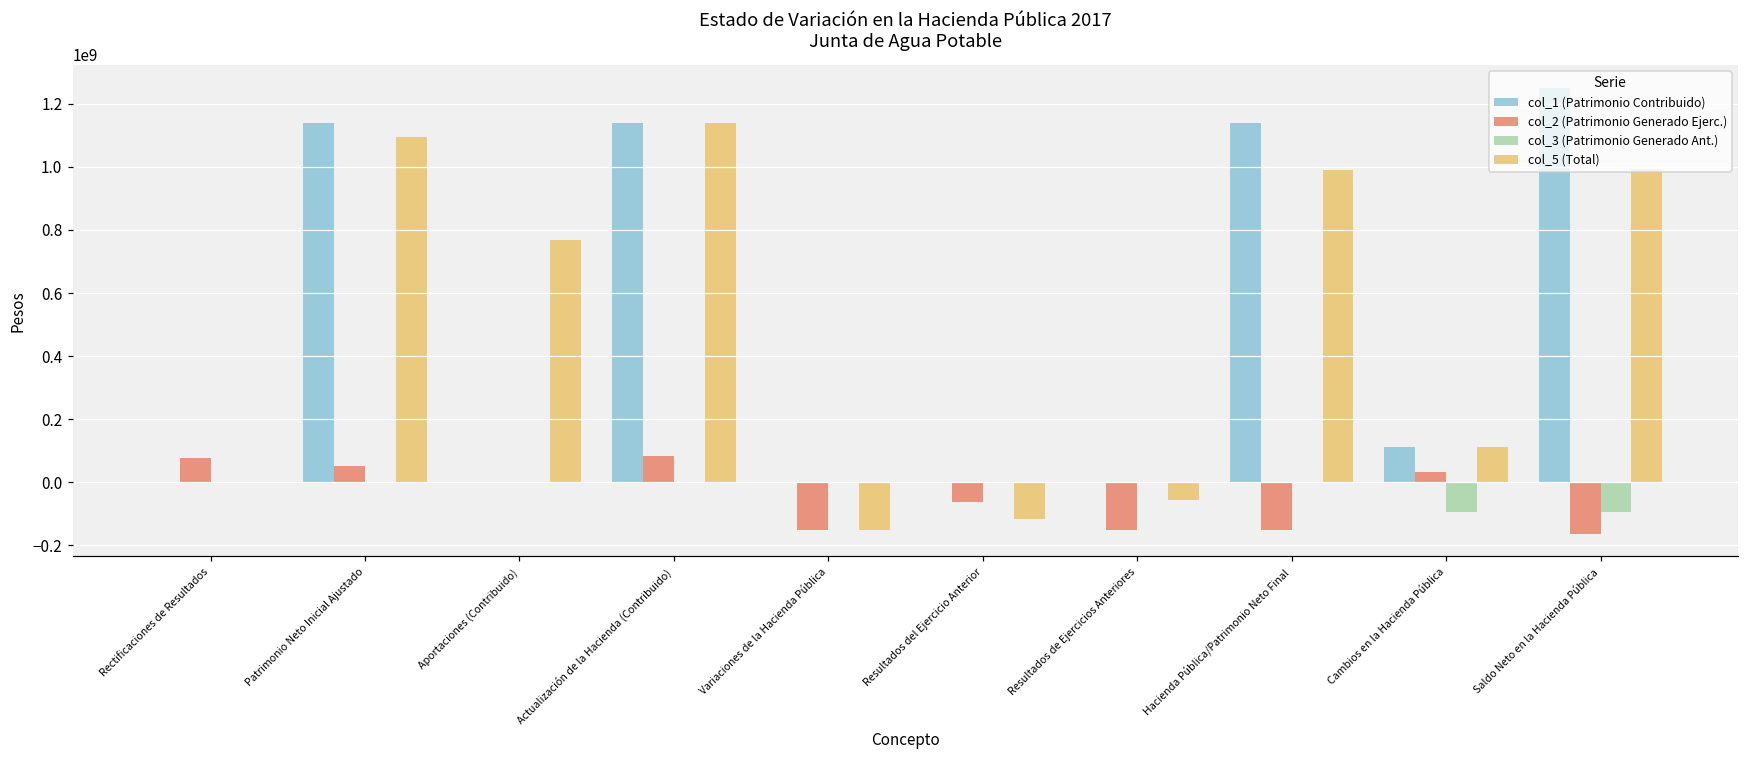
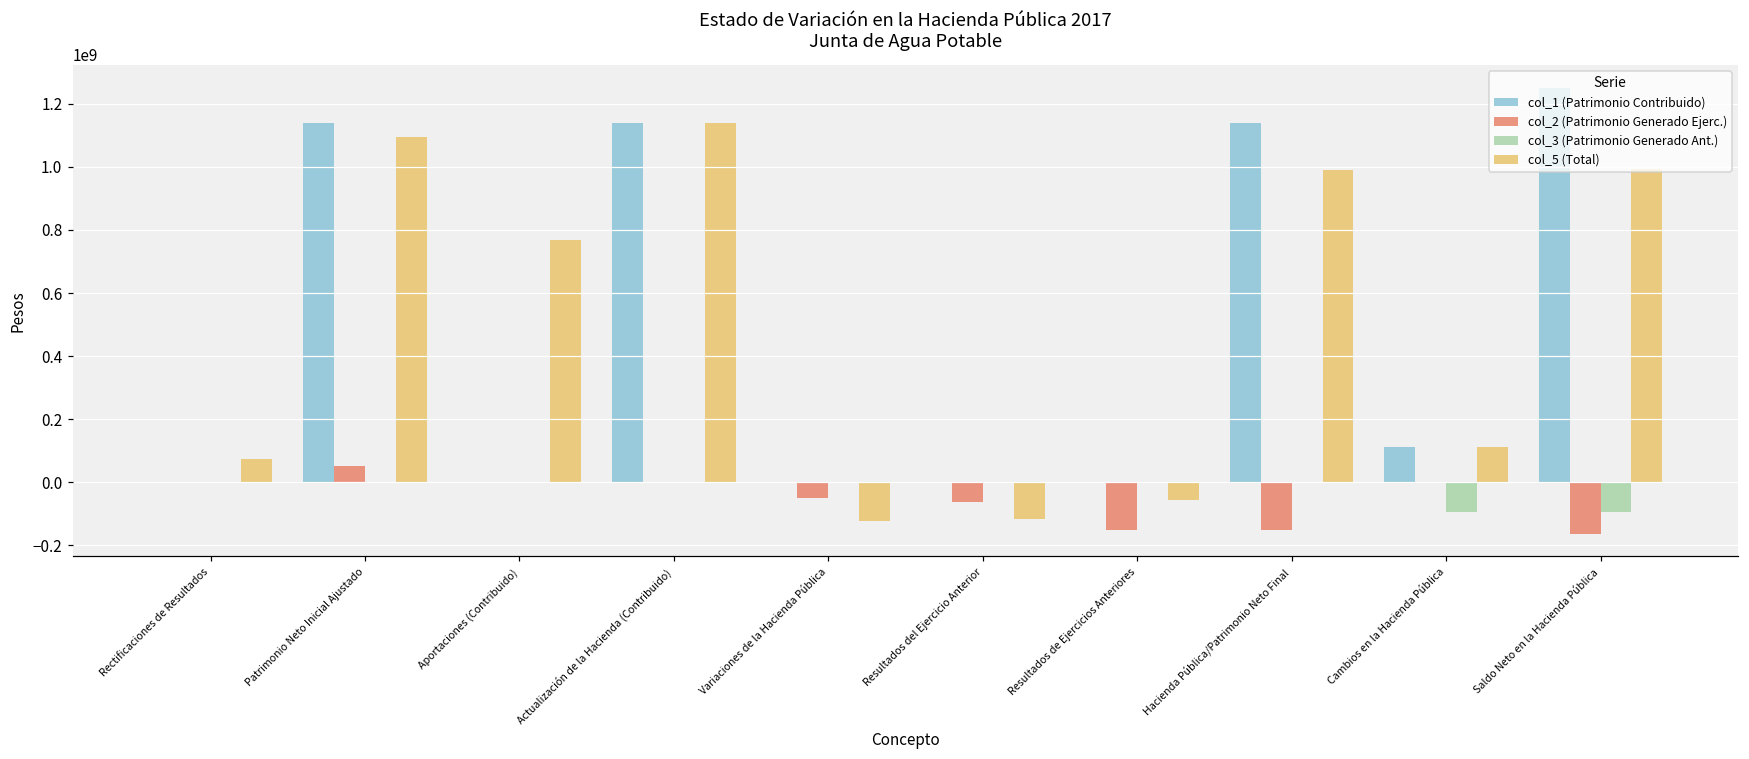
col_2 (Patrimonio Generado Ejerc.), Rectificaciones de Resultados: 80000000 -> 0
col_5 (Total), Rectificaciones de Resultados: 0 -> 70000000
col_2 (Patrimonio Generado Ejerc.), Actualización de la Hacienda (Contribuido): 80000000 -> 0
col_2 (Patrimonio Generado Ejerc.), Variaciones de la Hacienda Pública: -150000000 -> -50000000
col_5 (Total), Variaciones de la Hacienda Pública: -150000000 -> -120000000
col_2 (Patrimonio Generado Ejerc.), Cambios en la Hacienda Pública: 30000000 -> 0
